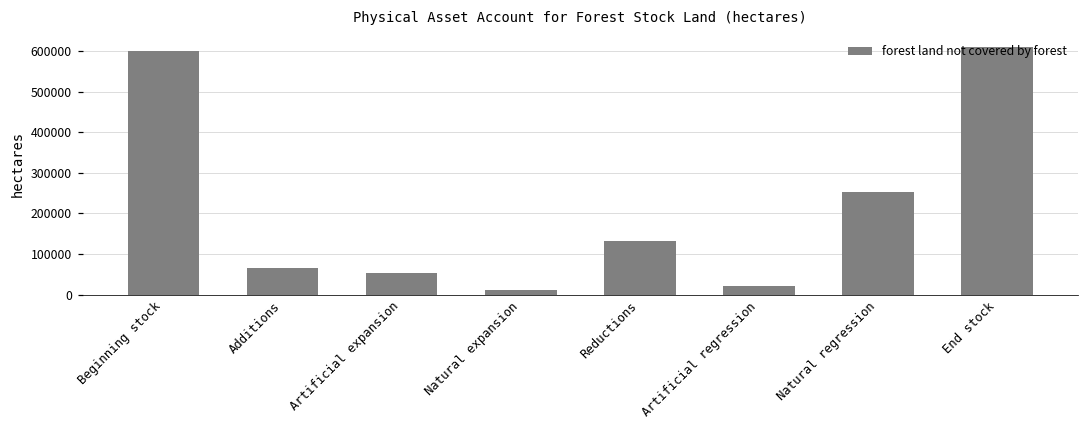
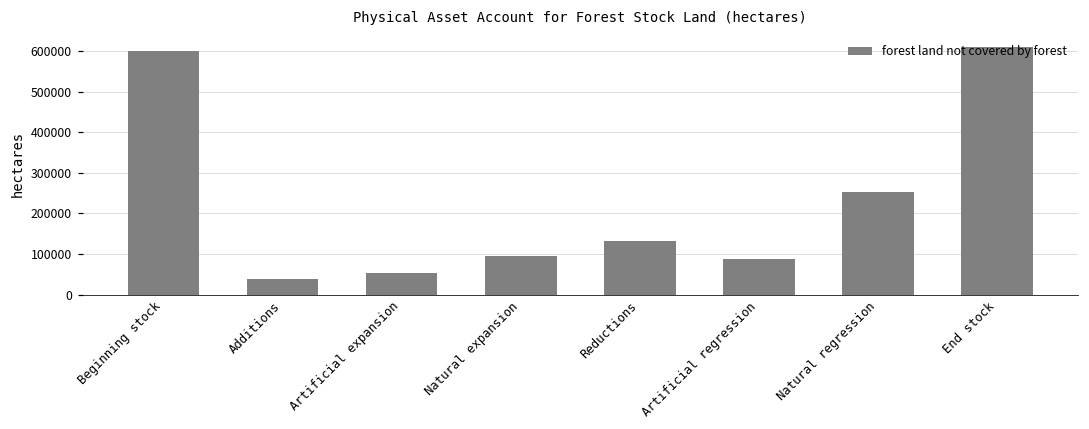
Additions: 60000 -> 40000
Natural expansion: 10000 -> 100000
Artificial regression: 20000 -> 90000
